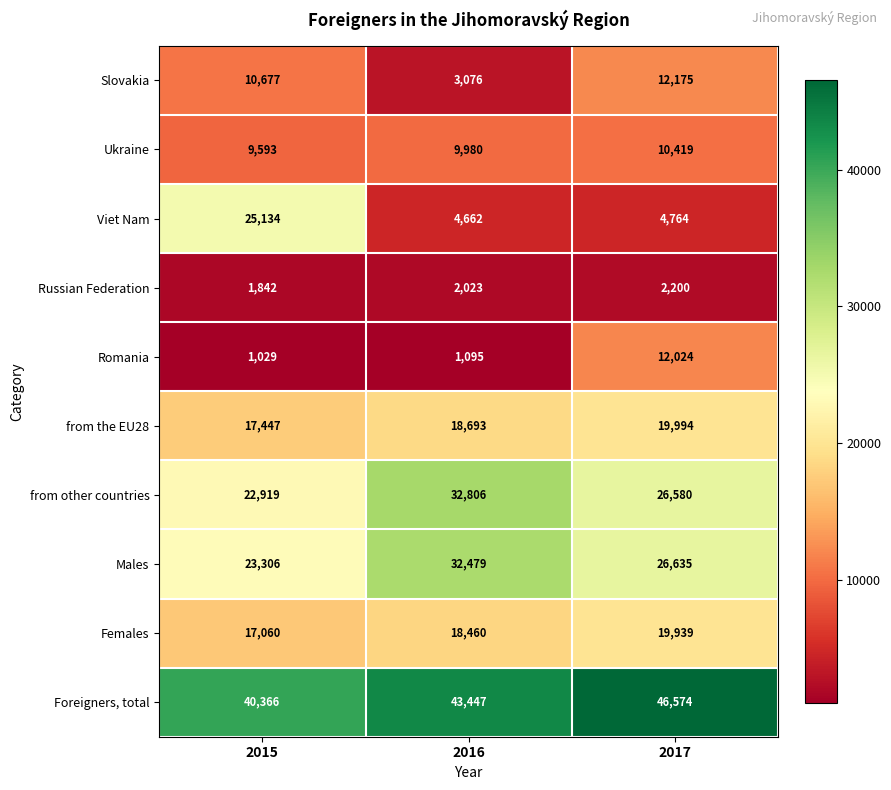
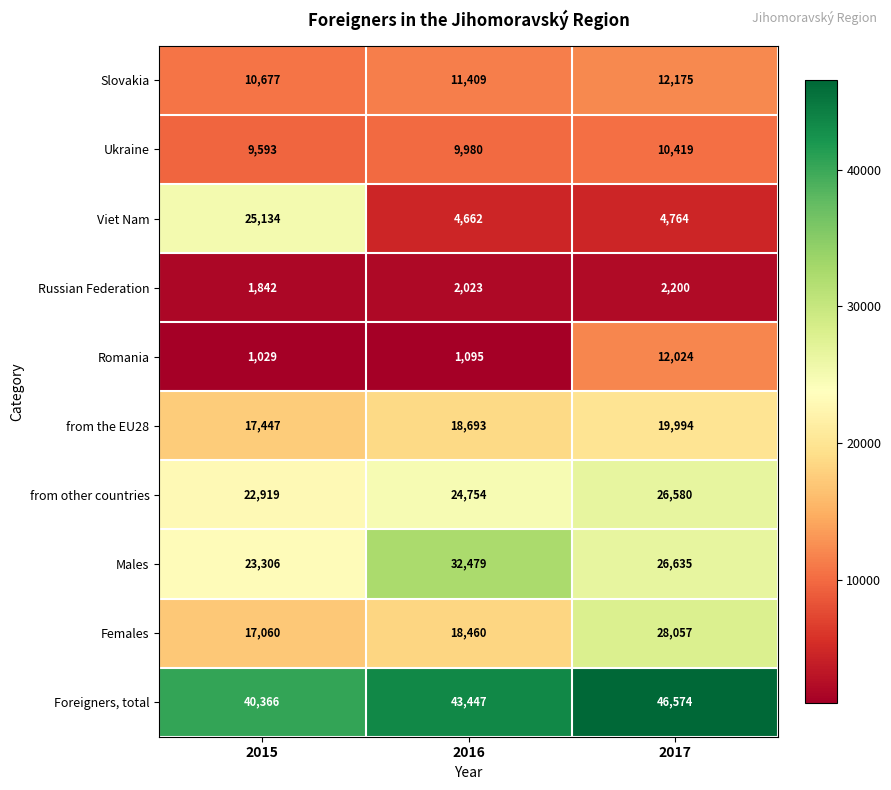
Slovakia, 2016: 3,076 -> 11,409
from other countries, 2016: 32,806 -> 24,754
Females, 2017: 19,939 -> 28,057
